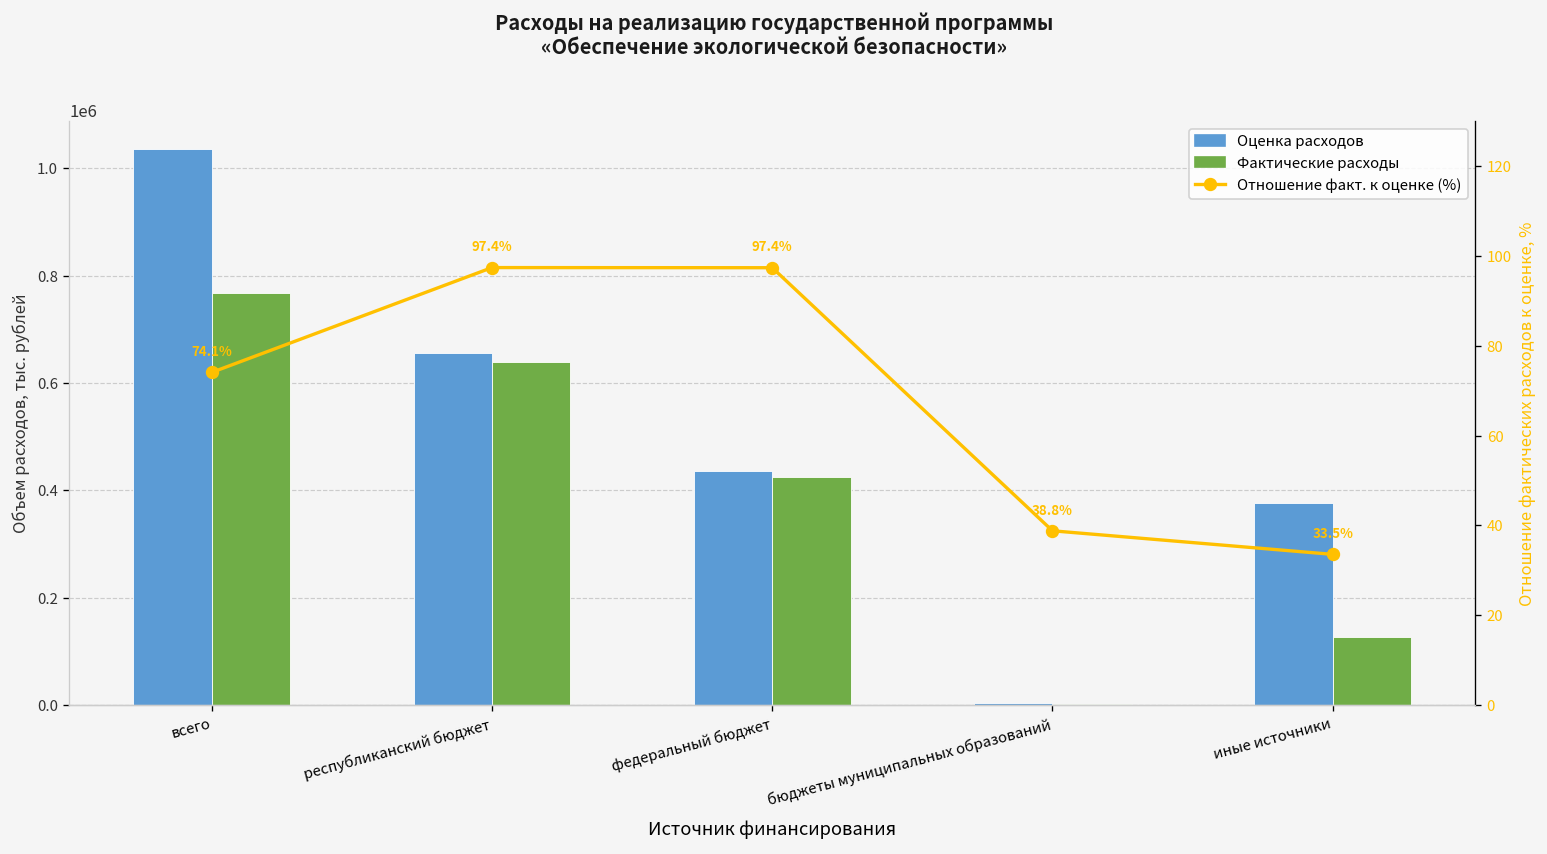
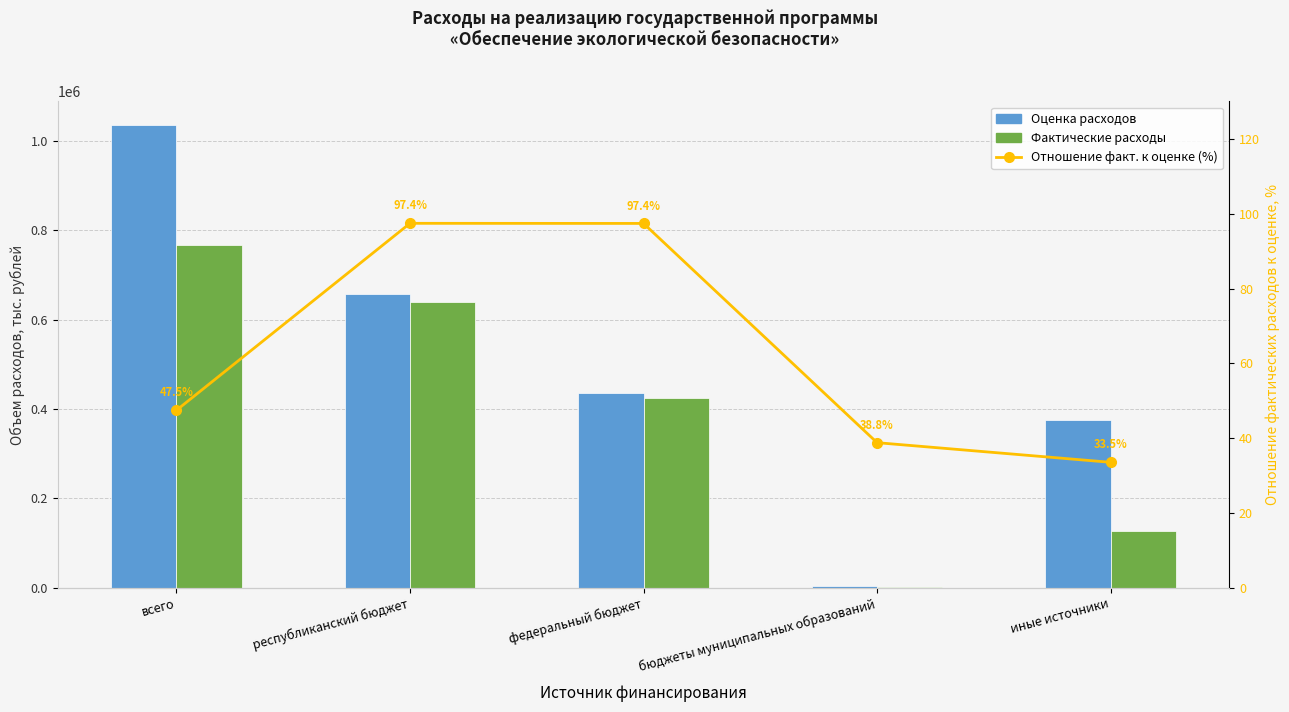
Отношение факт. к оценке (%), всего: 74.1% -> 47.5%
